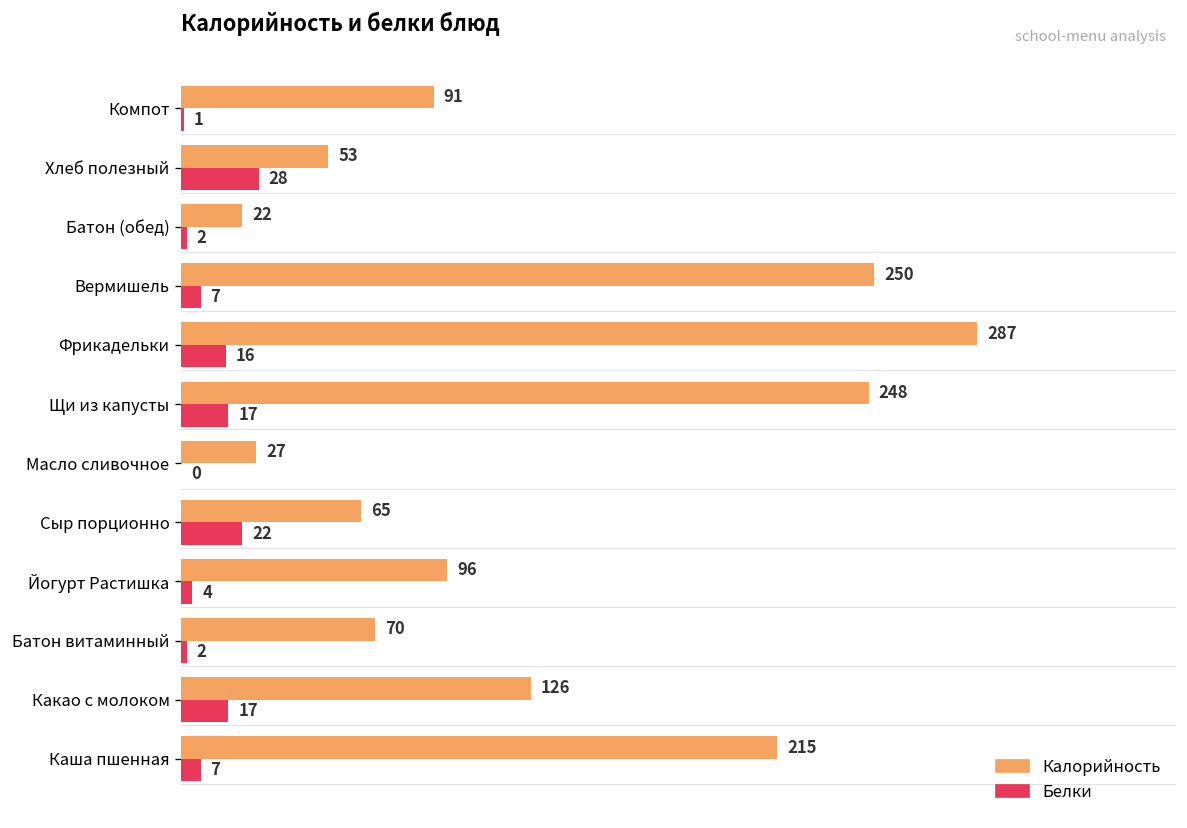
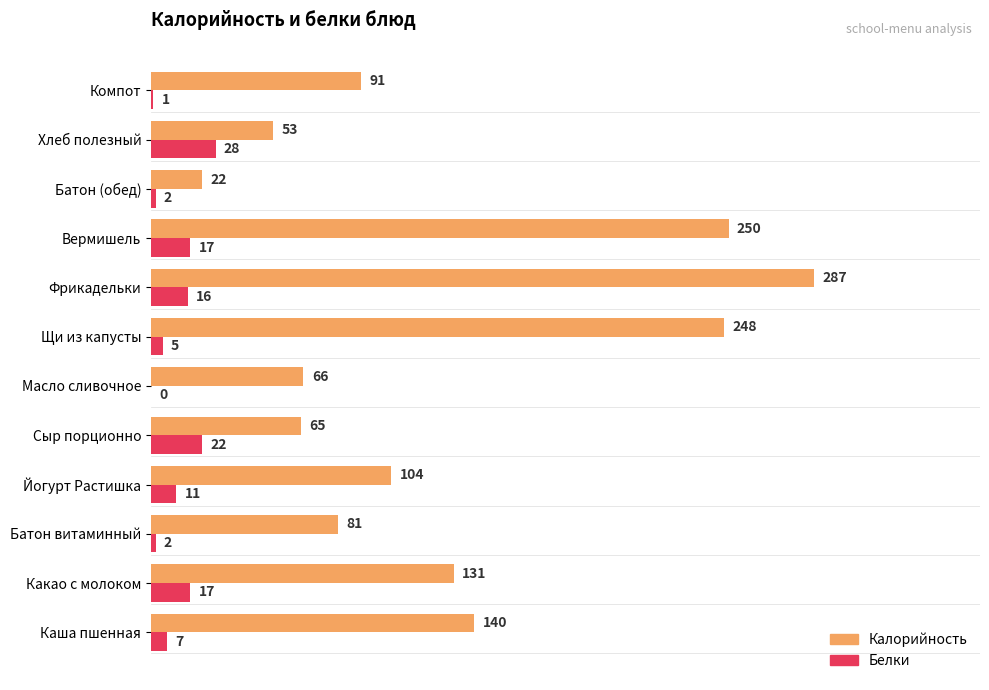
Белки, Вермишель: 7 -> 17
Белки, Щи из капусты: 17 -> 5
Калорийность, Масло сливочное: 27 -> 66
Калорийность, Йогурт Растишка: 96 -> 104
Белки, Йогурт Растишка: 4 -> 11
Калорийность, Батон витаминный: 70 -> 81
Калорийность, Какао с молоком: 126 -> 131
Калорийность, Каша пшенная: 215 -> 140
